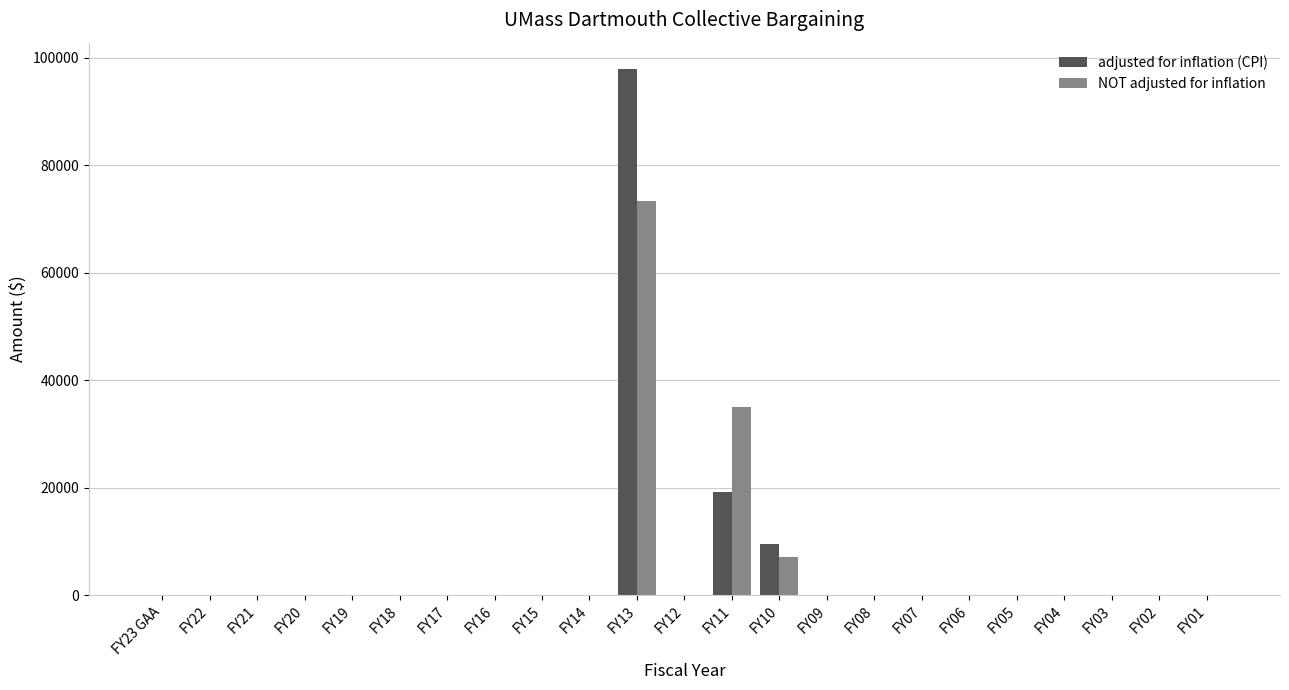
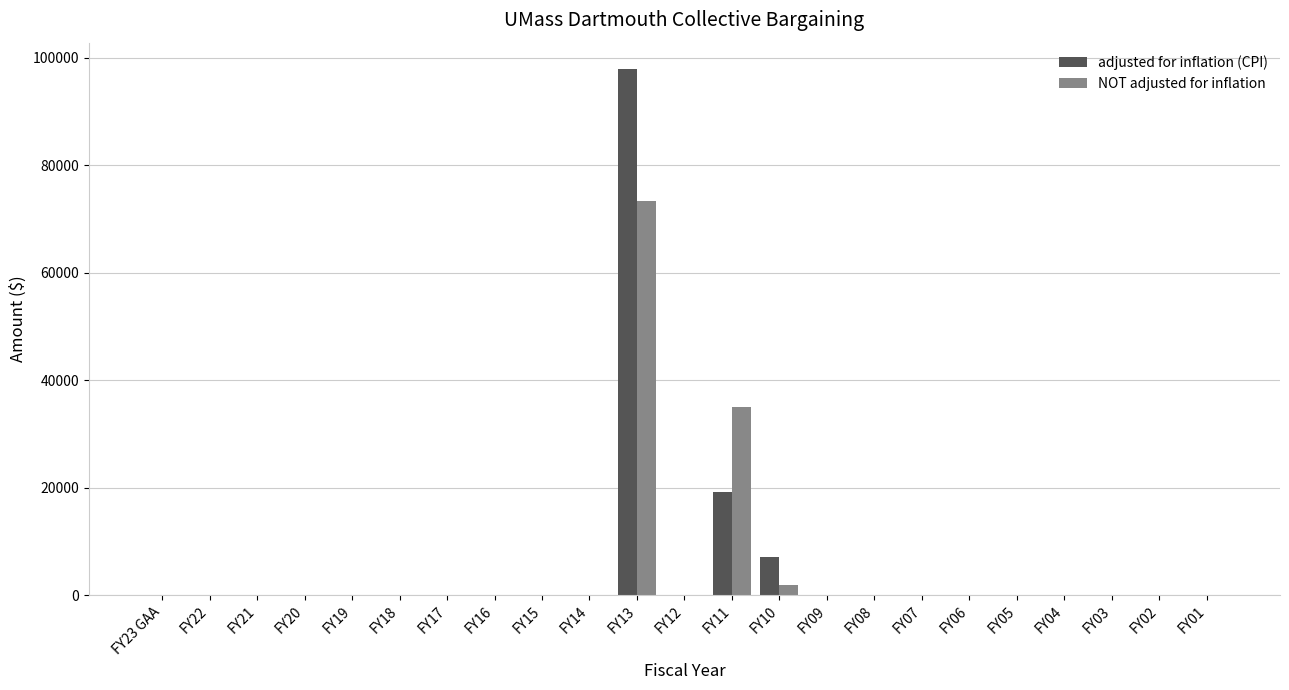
adjusted for inflation (CPI), FY10: 10000 -> 7000
NOT adjusted for inflation, FY10: 7000 -> 2000
